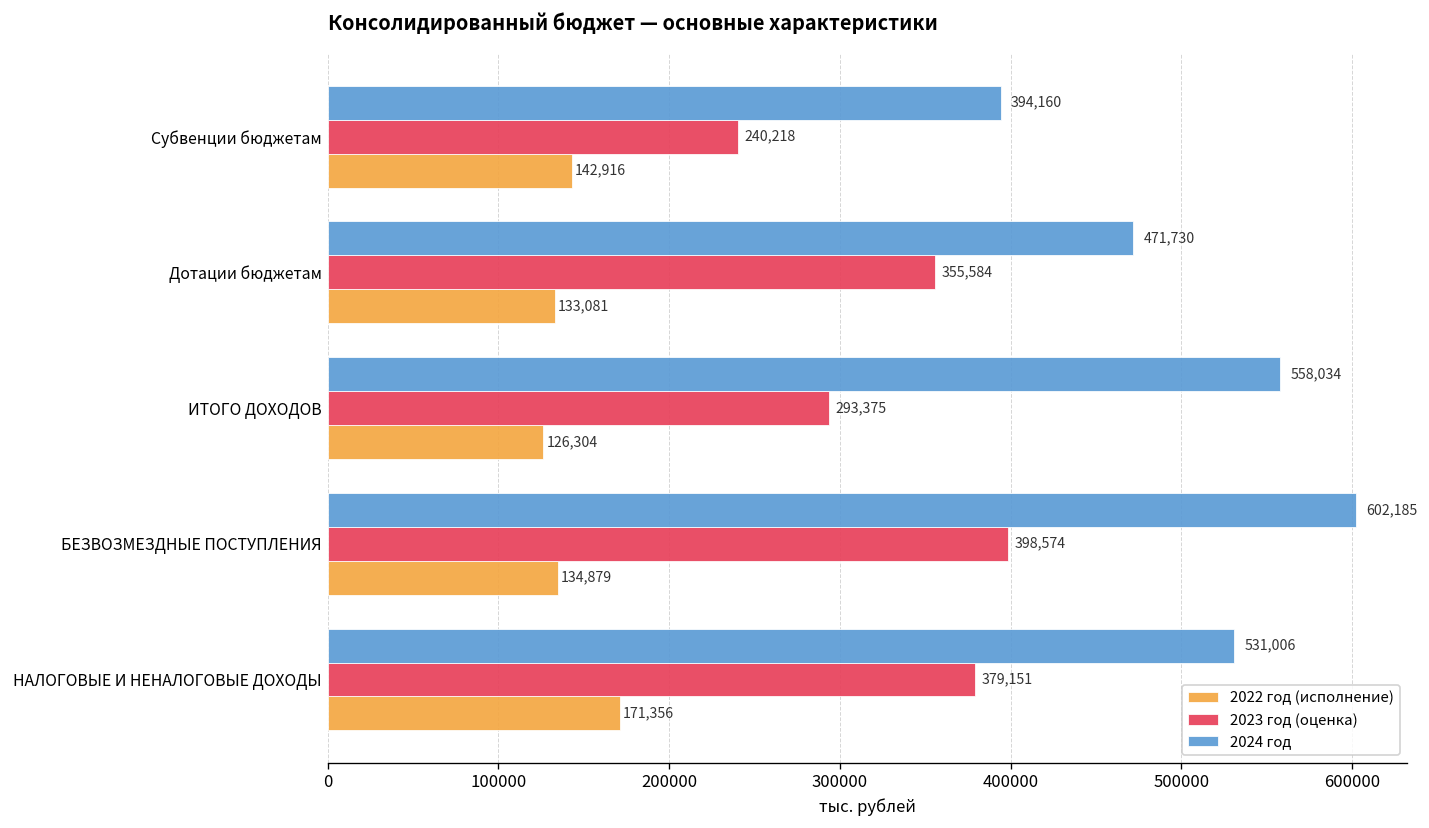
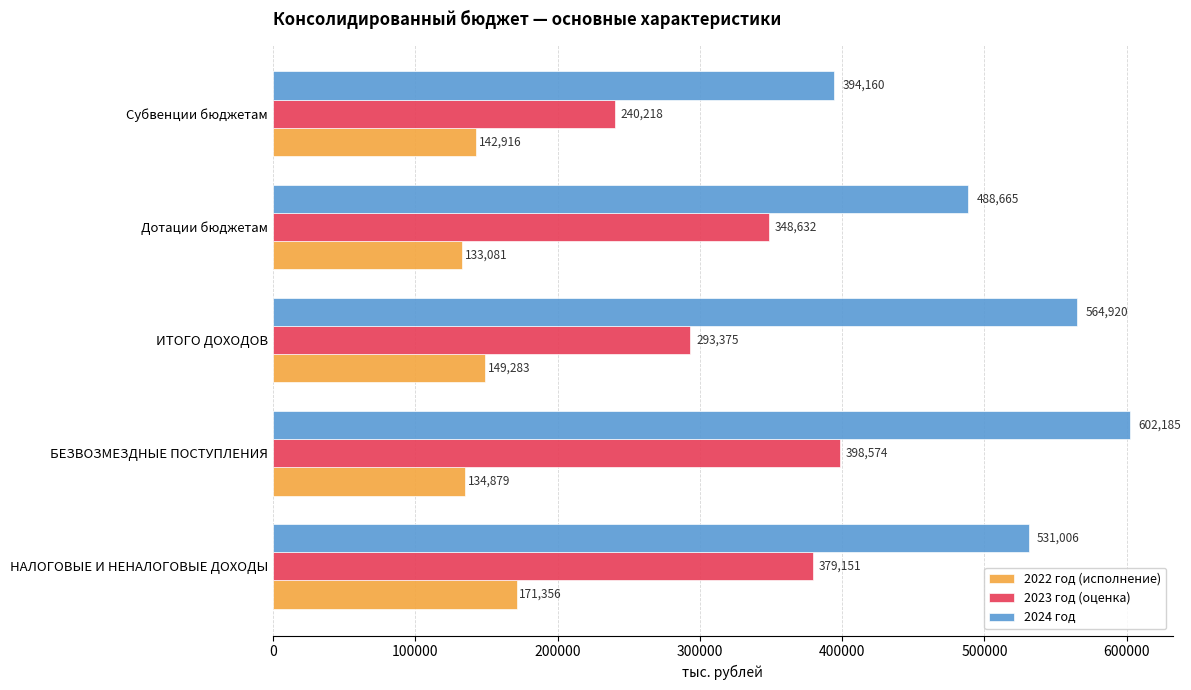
2024 год, Дотации бюджетам: 471,730 -> 488,665
2023 год (оценка), Дотации бюджетам: 355,584 -> 348,632
2024 год, ИТОГО ДОХОДОВ: 558,034 -> 564,920
2022 год (исполнение), ИТОГО ДОХОДОВ: 126,304 -> 149,283
